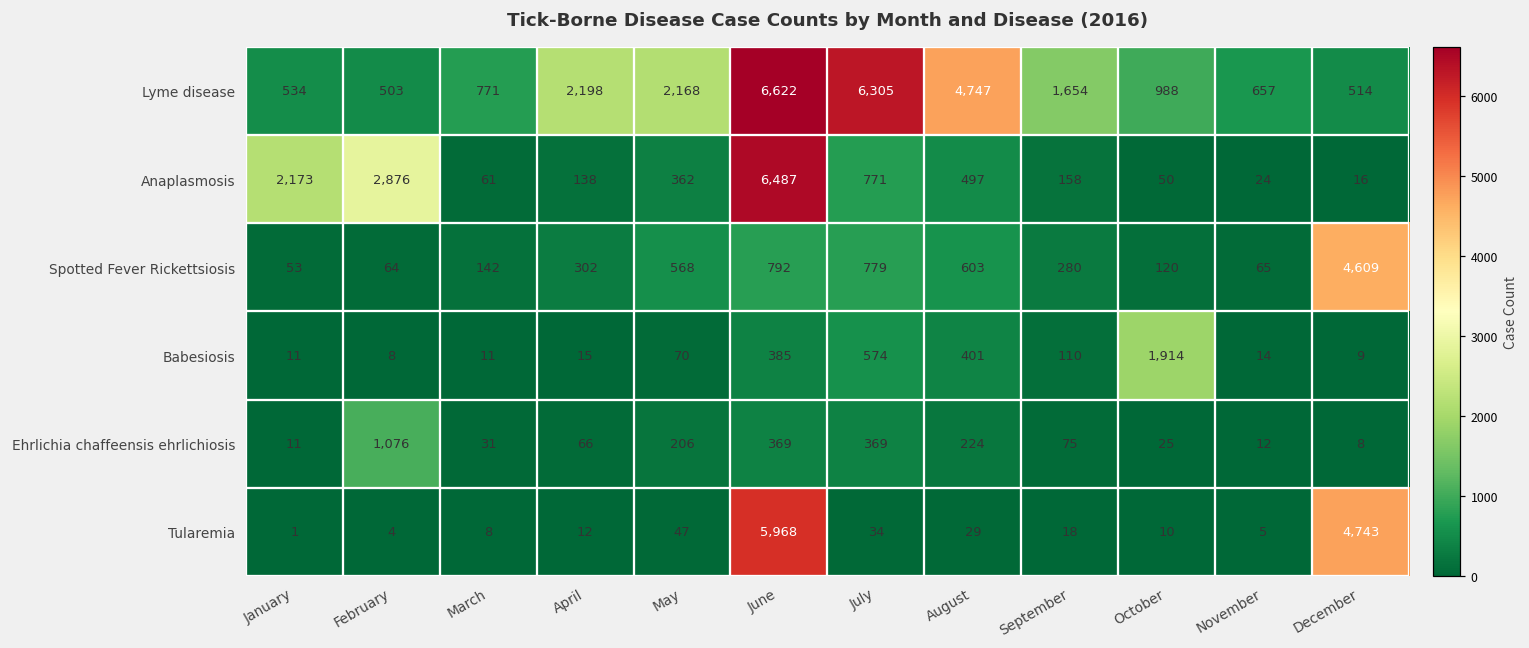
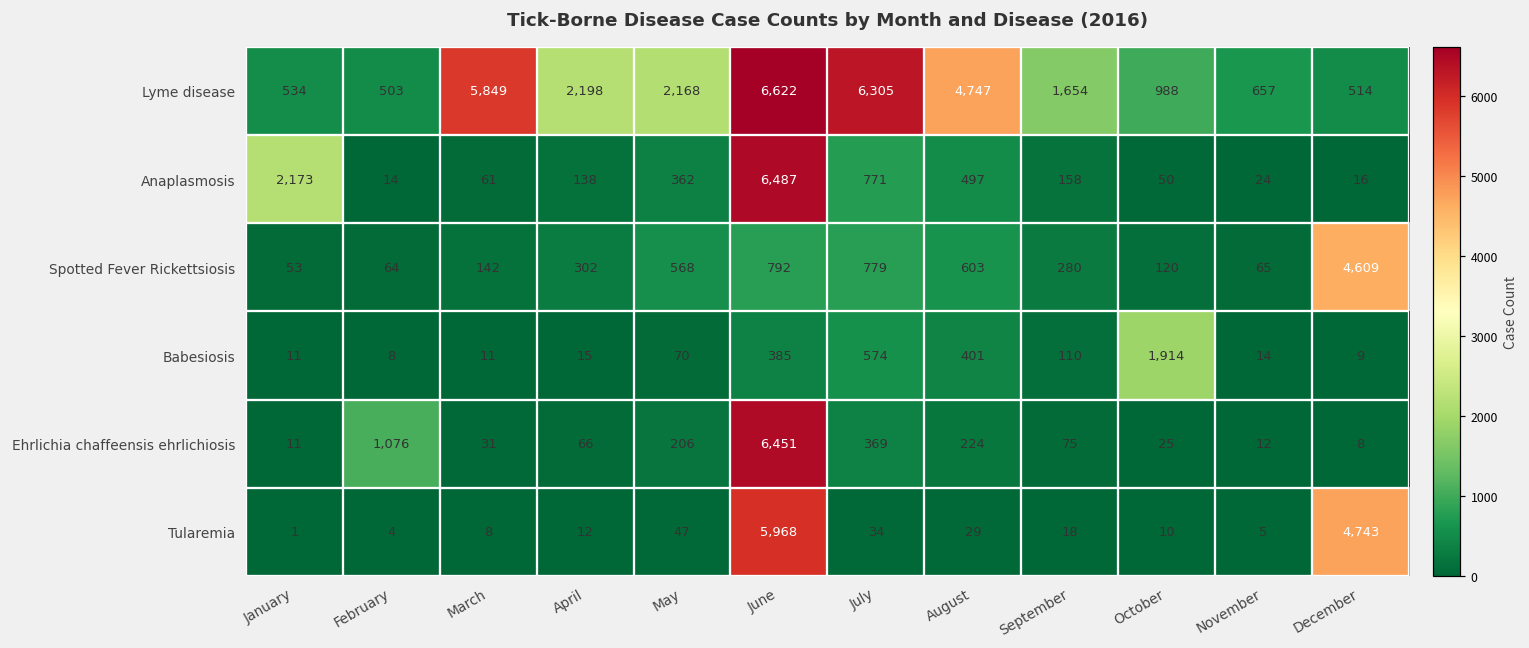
Lyme disease, March: 771 -> 5,849
Anaplasmosis, February: 2,876 -> 14
Ehrlichia chaffeensis ehrlichiosis, June: 369 -> 6,451
